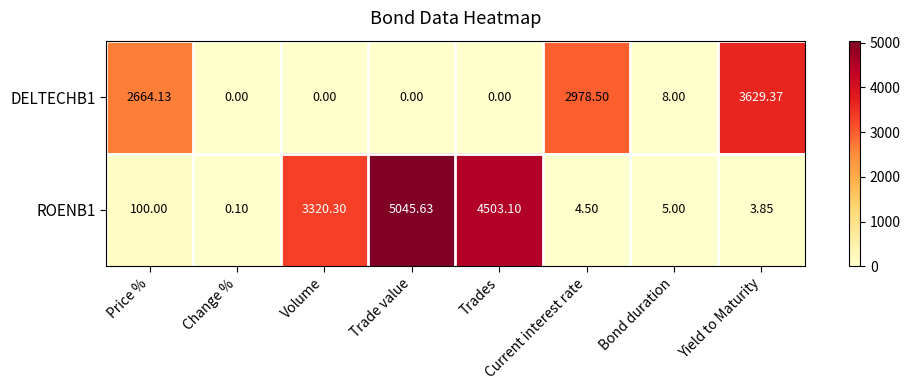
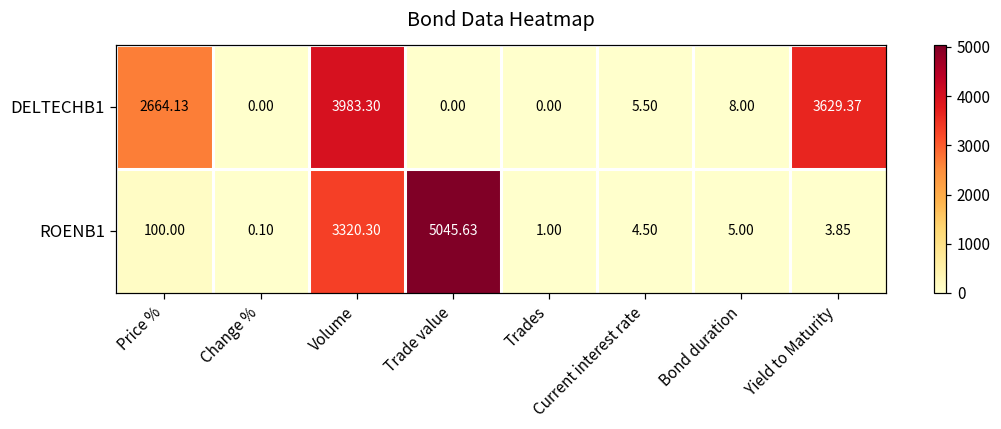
DELTECHB1, Volume: 0.00 -> 3983.30
DELTECHB1, Current interest rate: 2978.50 -> 5.50
ROENB1, Trades: 4503.10 -> 1.00
